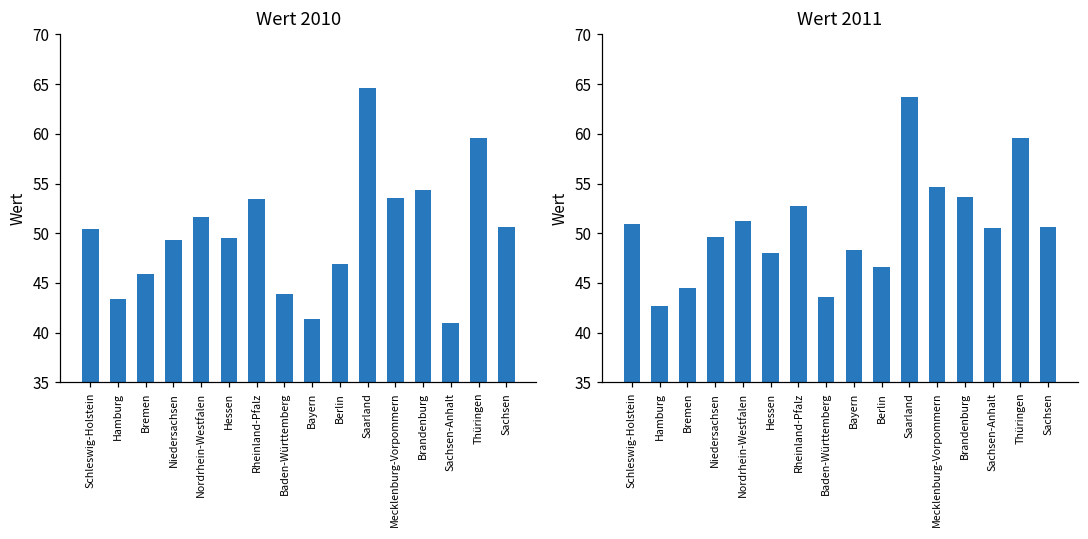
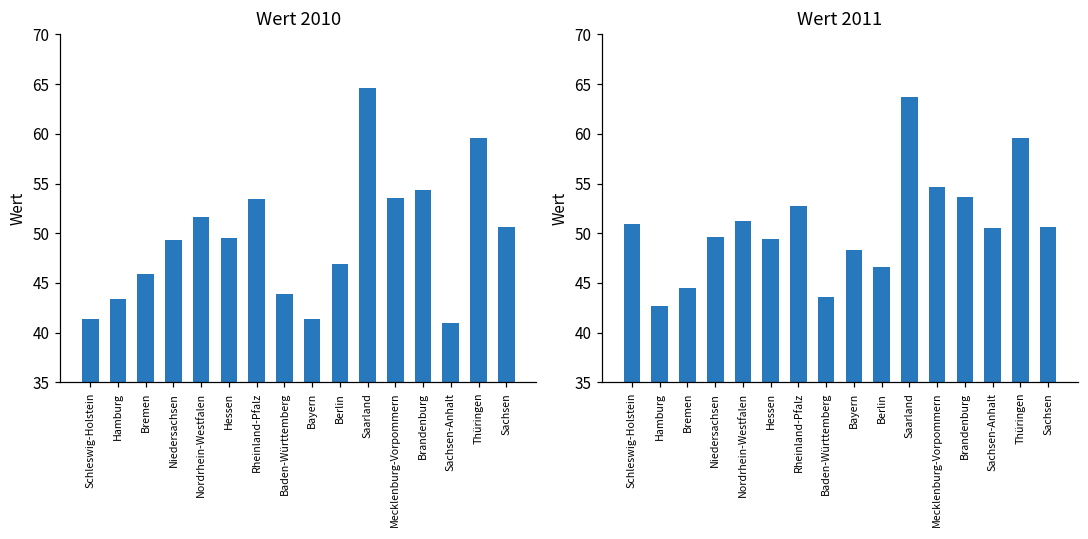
Wert 2010, Schleswig-Holstein: 50 -> 41
Wert 2011, Hessen: 48 -> 49
